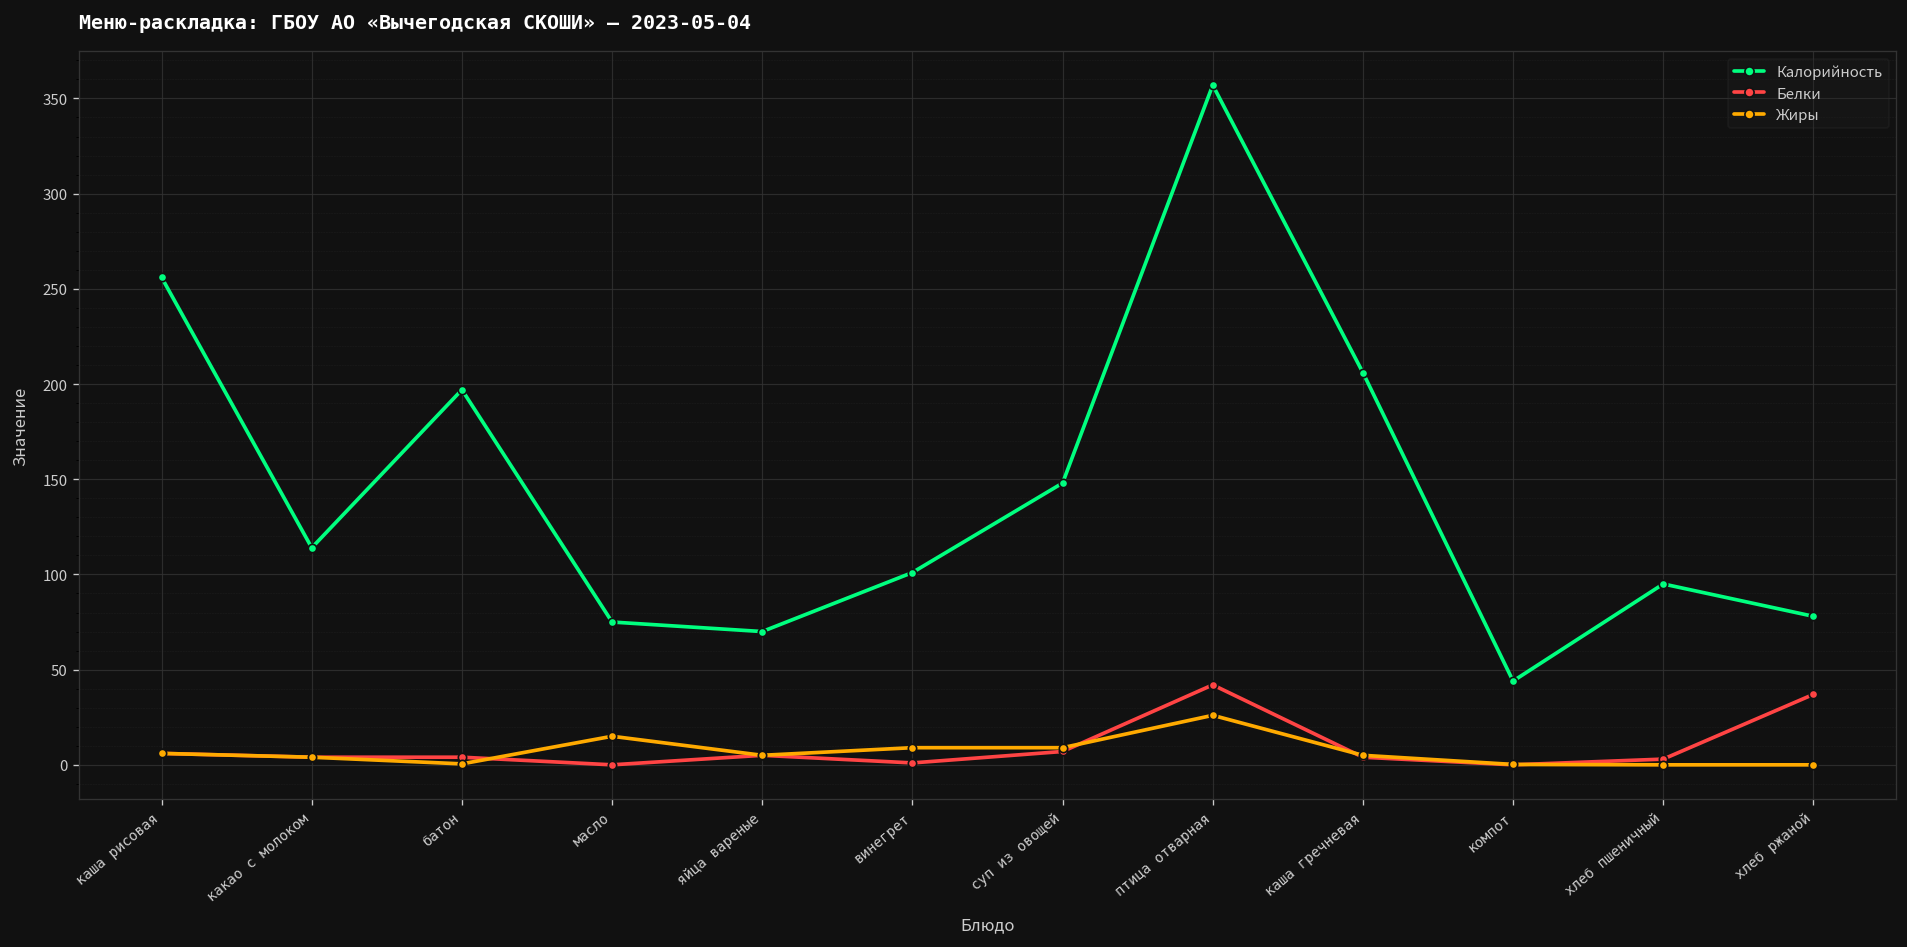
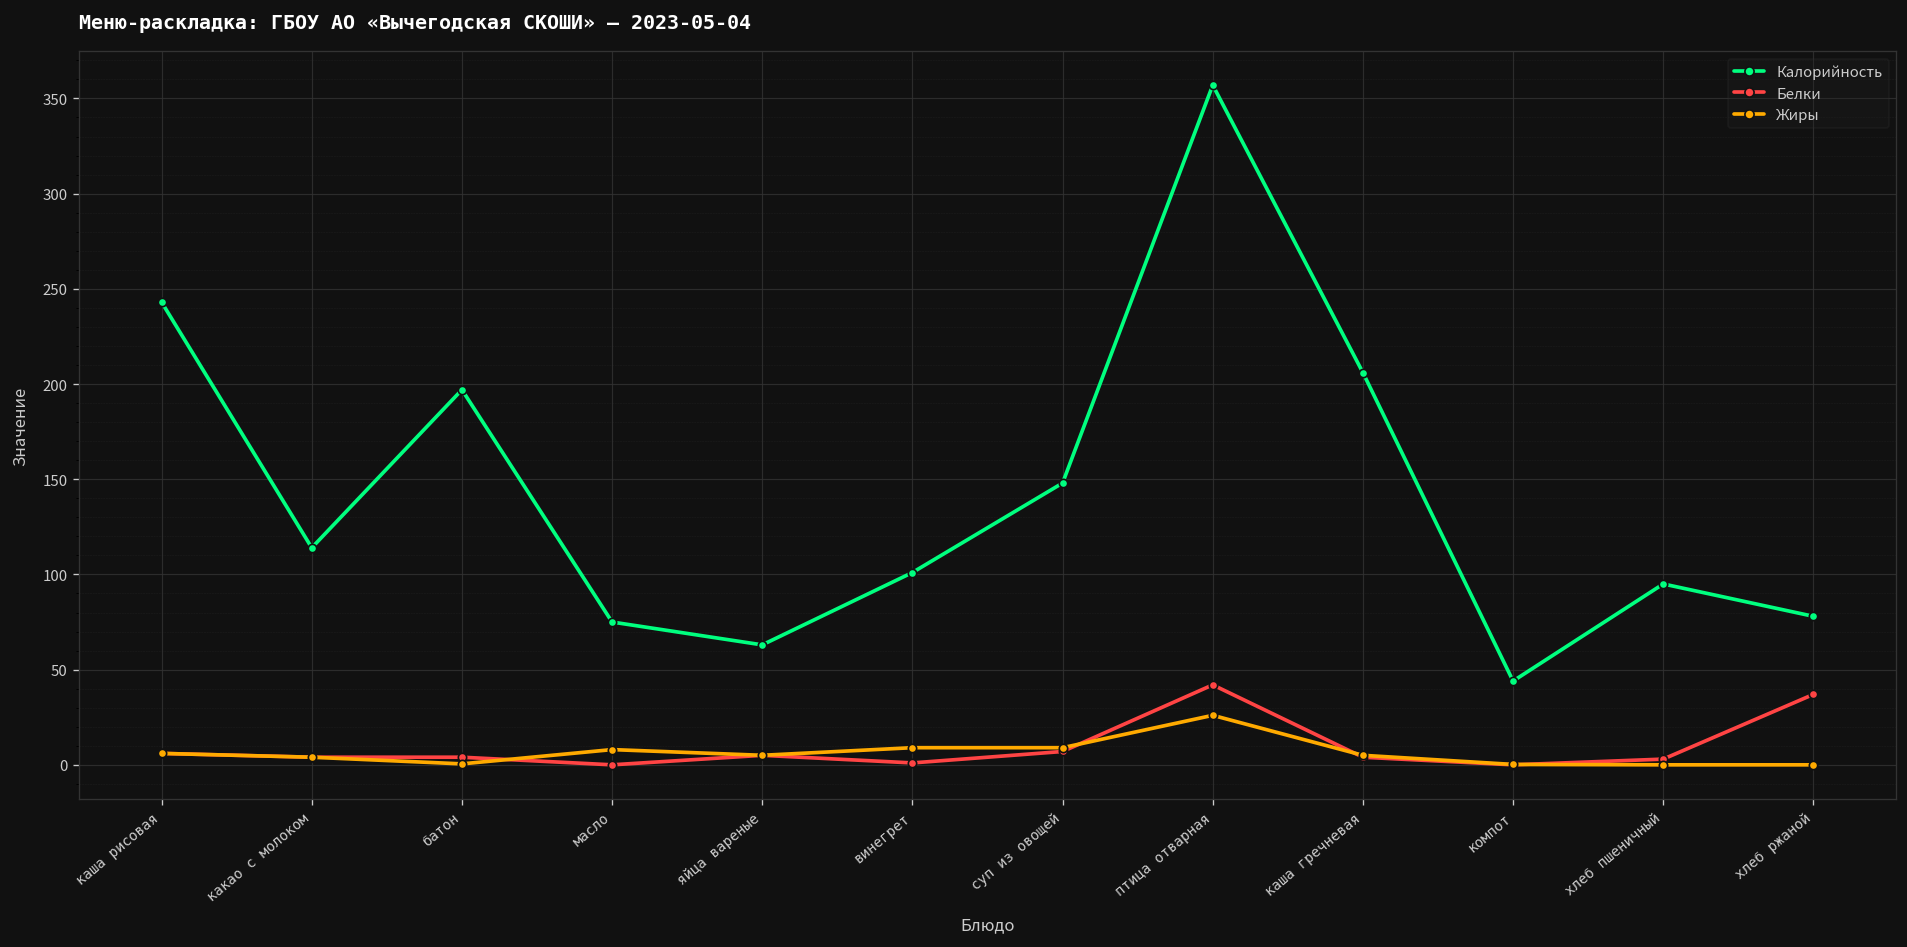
Калорийность, каша рисовая: 256 -> 243
Жиры, масло: 15 -> 8
Калорийность, яйца вареные: 70 -> 63
